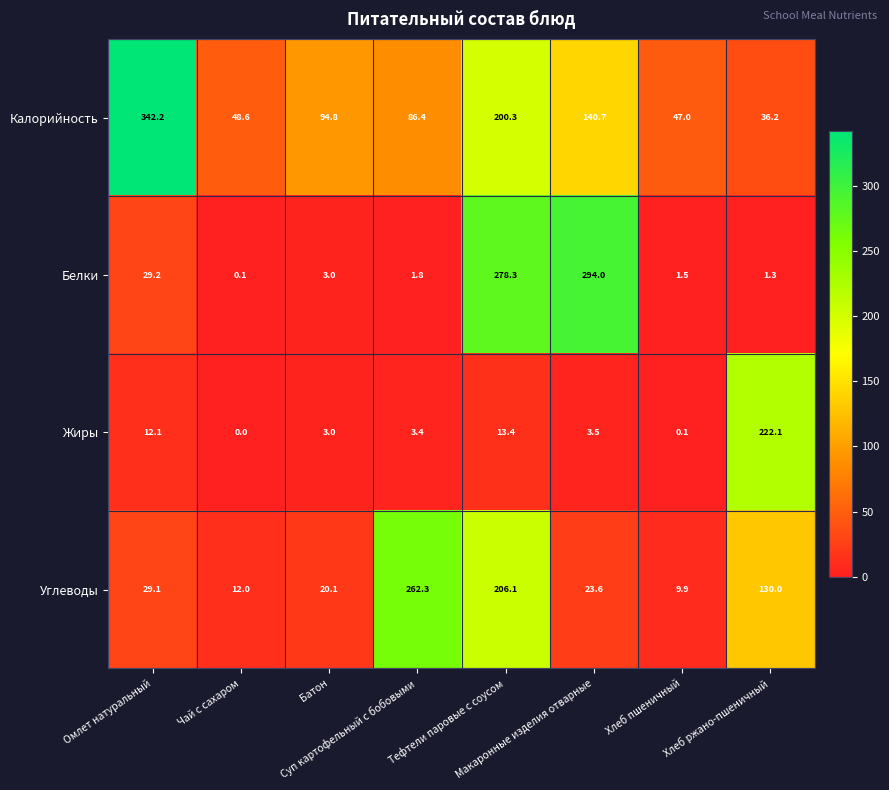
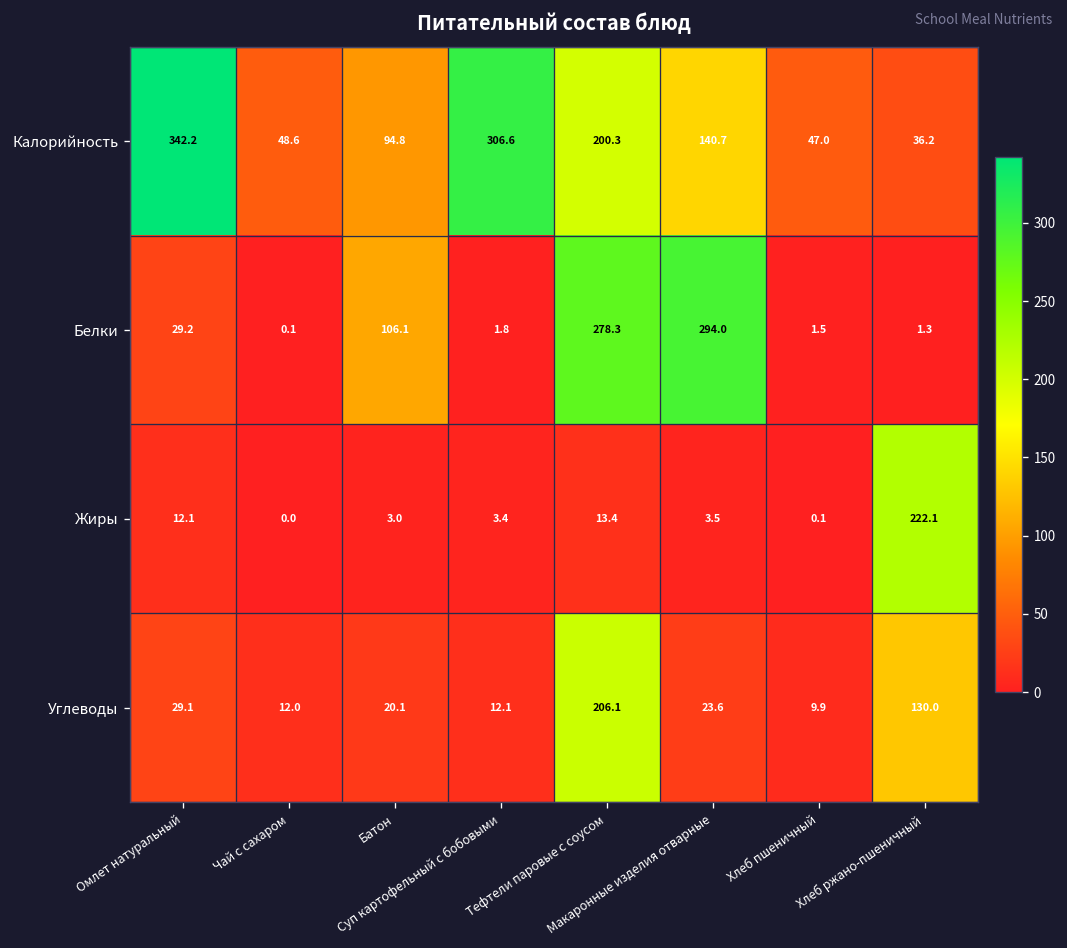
Калорийность, Суп картофельный с бобовыми: 86.4 -> 306.6
Белки, Батон: 3.0 -> 106.1
Углеводы, Суп картофельный с бобовыми: 262.3 -> 12.1
